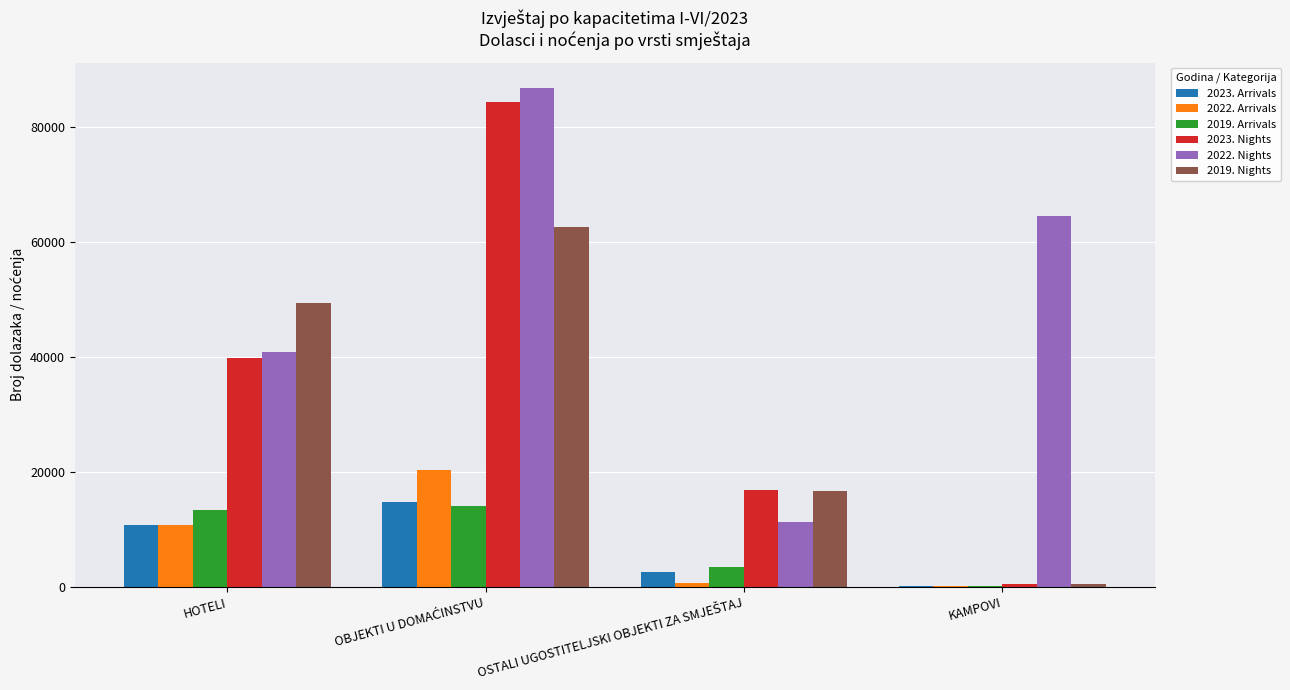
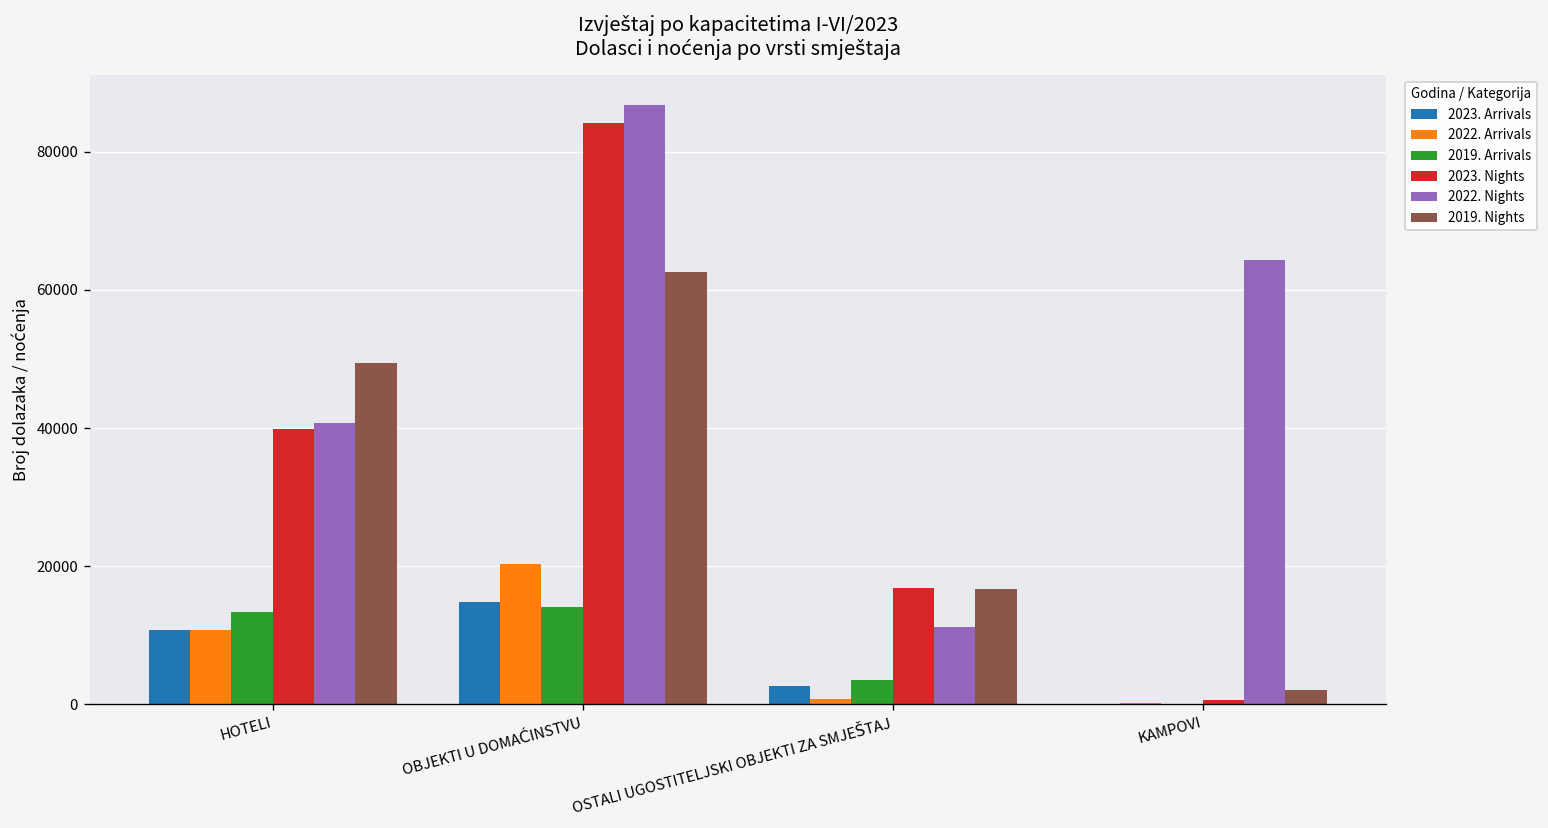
2019. Nights, KAMPOVI: 0 -> 2000
